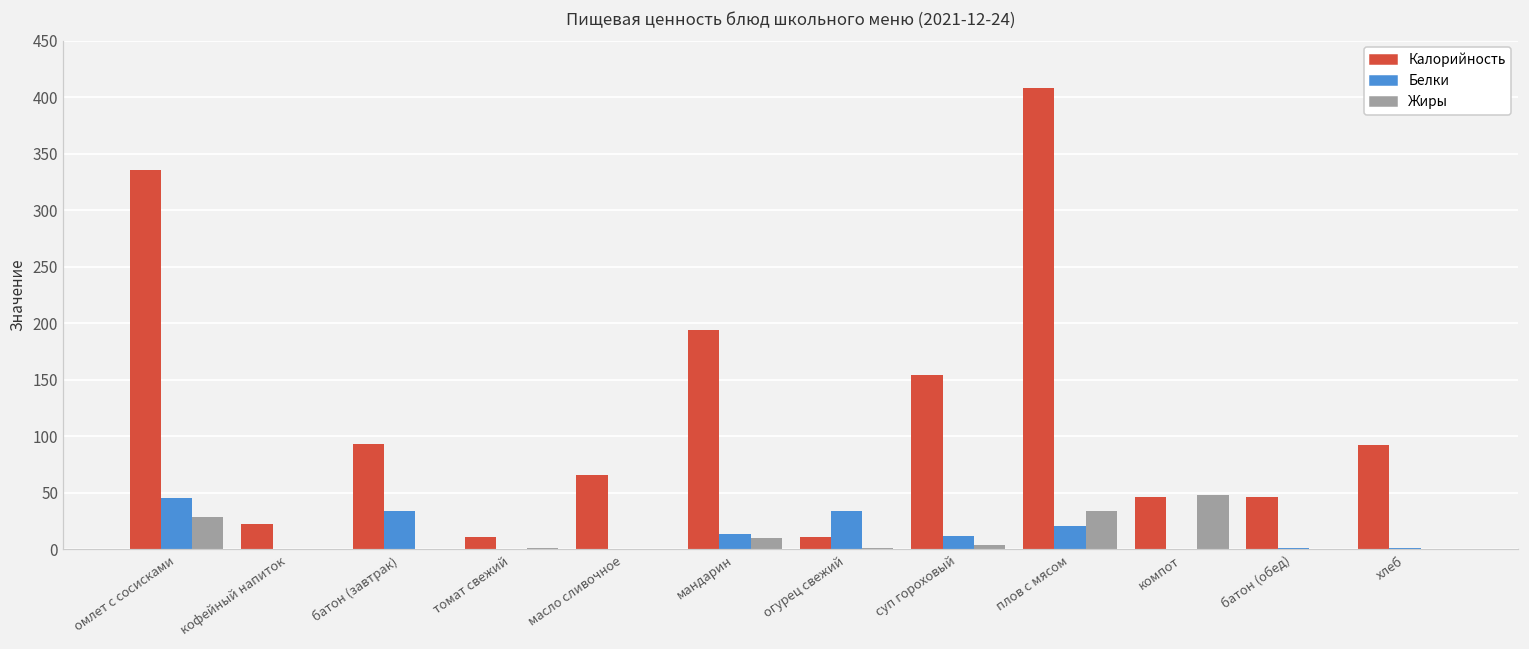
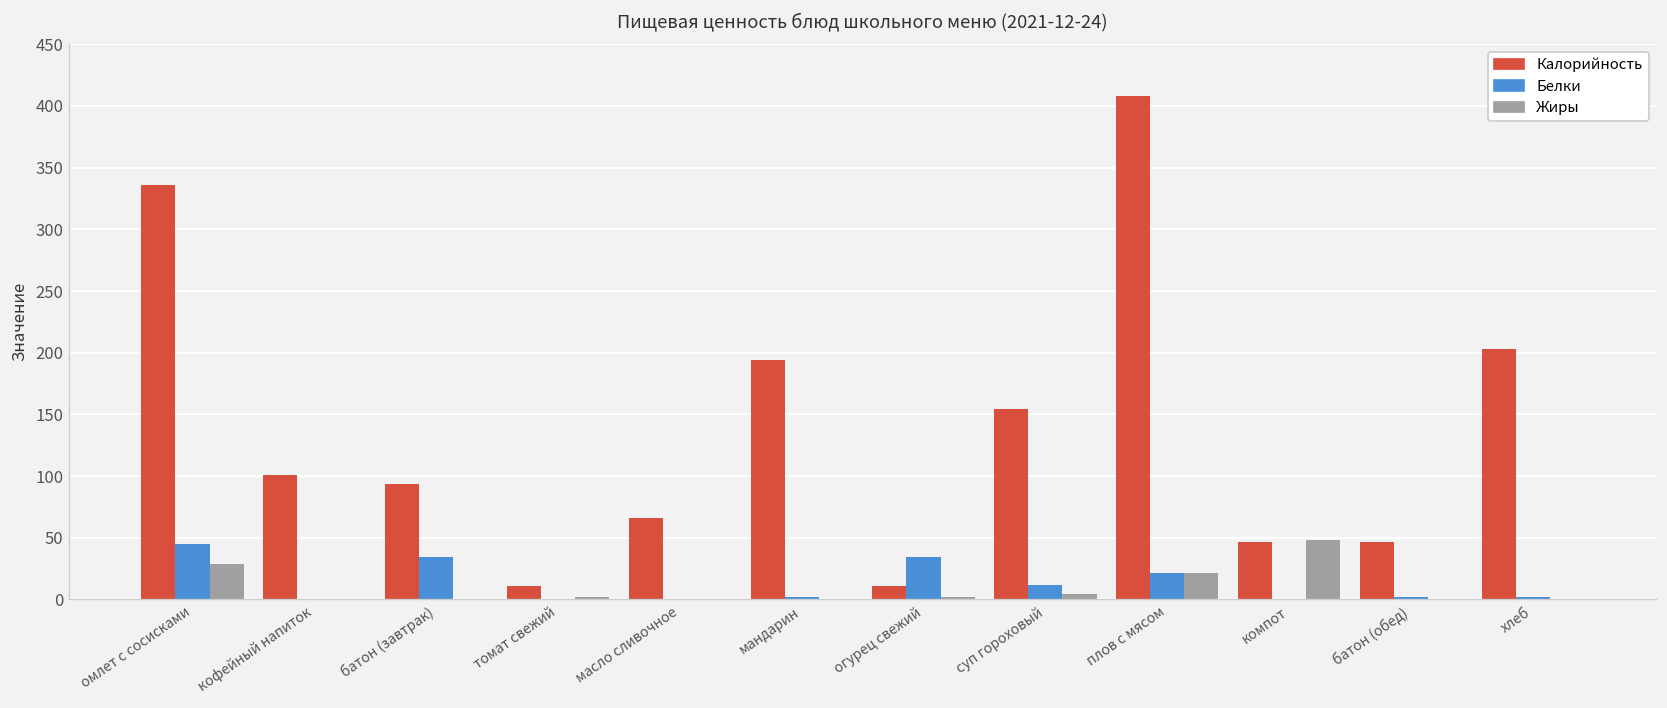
Калорийность, кофейный напиток: 22 -> 101
Белки, мандарин: 14 -> 2
Жиры, мандарин: 10 -> 0
Жиры, плов с мясом: 34 -> 21
Калорийность, хлеб: 92 -> 203
